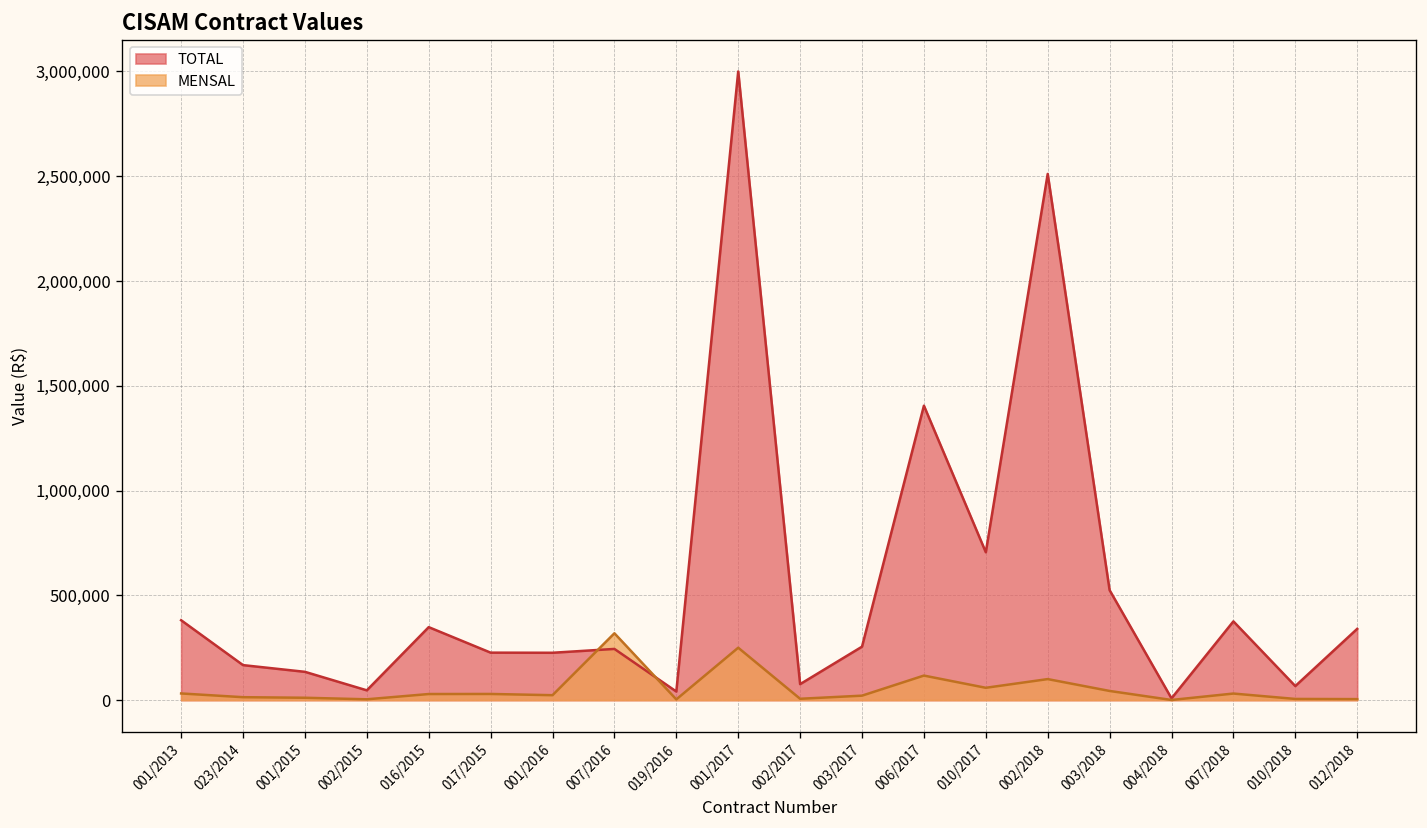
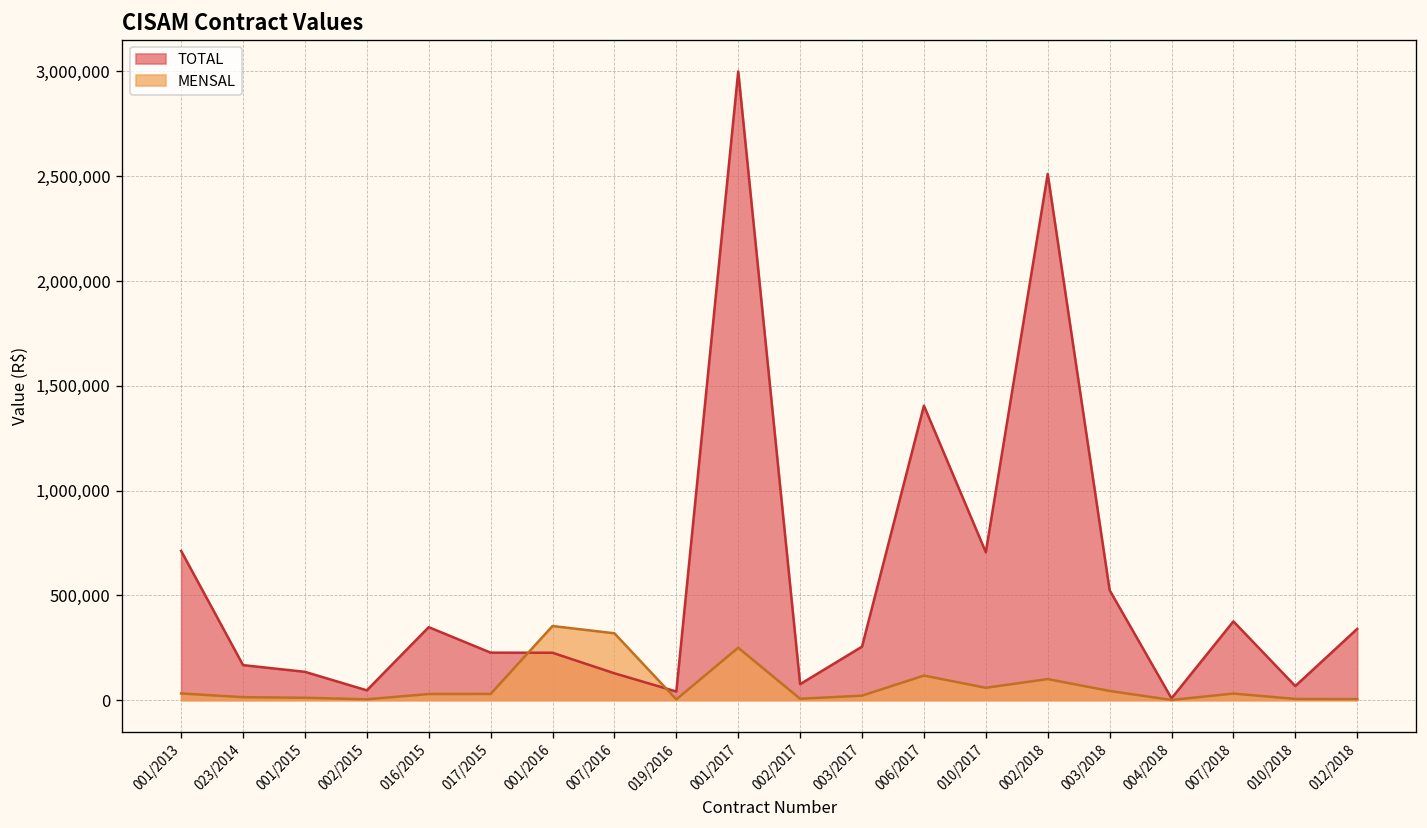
TOTAL, 001/2013: 380,000 -> 710,000
MENSAL, 001/2016: 20,000 -> 350,000
TOTAL, 007/2016: 240,000 -> 130,000
